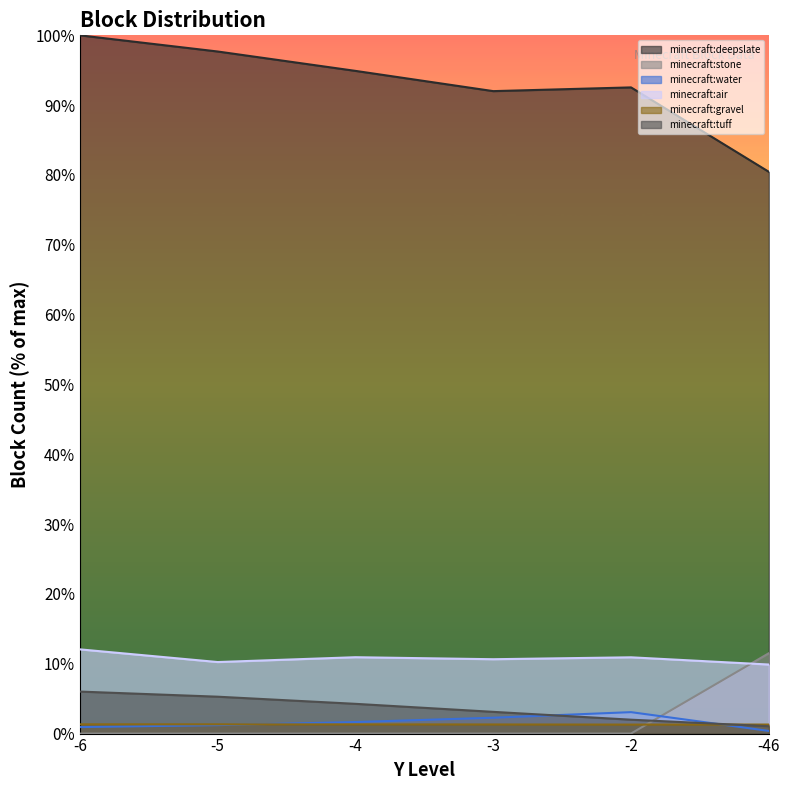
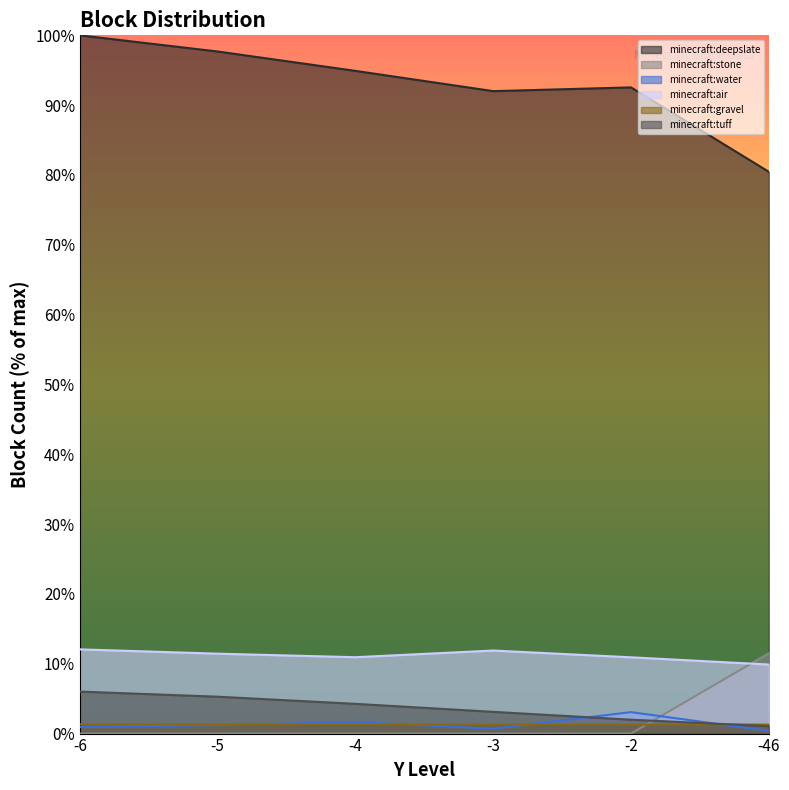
minecraft:air, -5: 10% -> 11%
minecraft:water, -3: 2% -> 1%
minecraft:air, -3: 11% -> 12%
